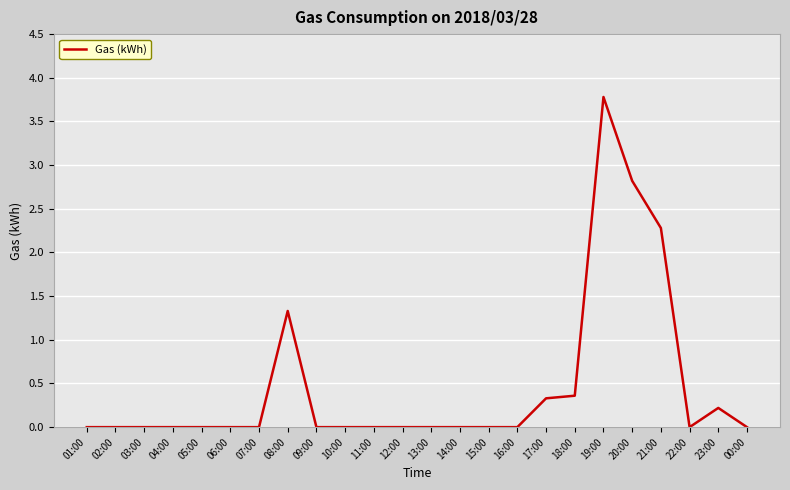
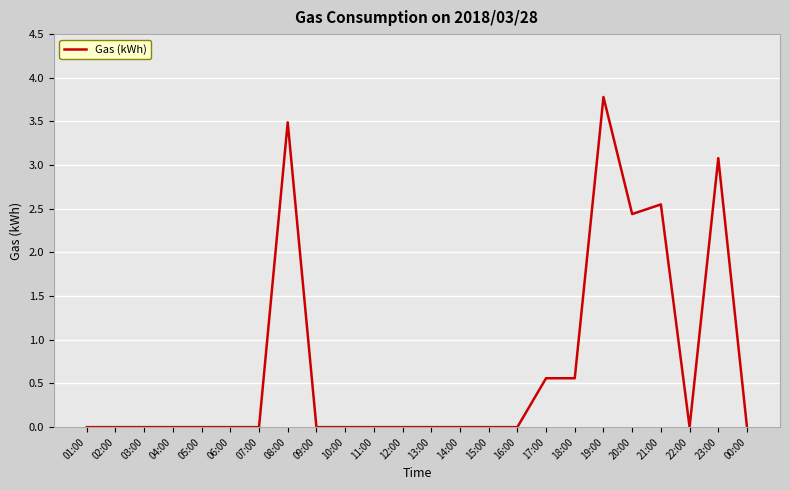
08:00: 1.3 -> 3.5
17:00: 0.3 -> 0.6
18:00: 0.4 -> 0.6
20:00: 2.8 -> 2.4
21:00: 2.3 -> 2.6
23:00: 0.2 -> 3.1
